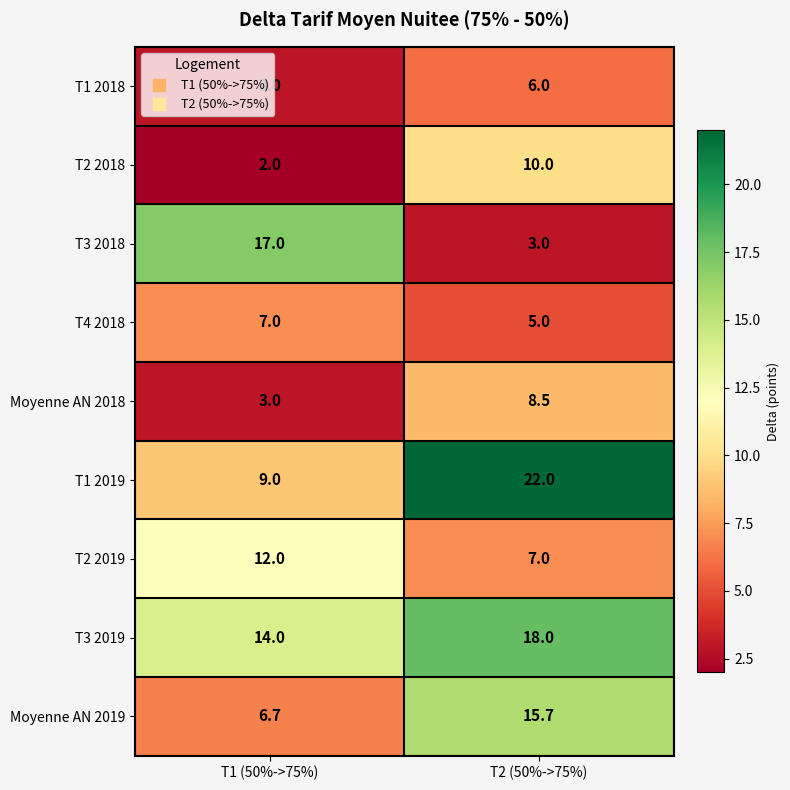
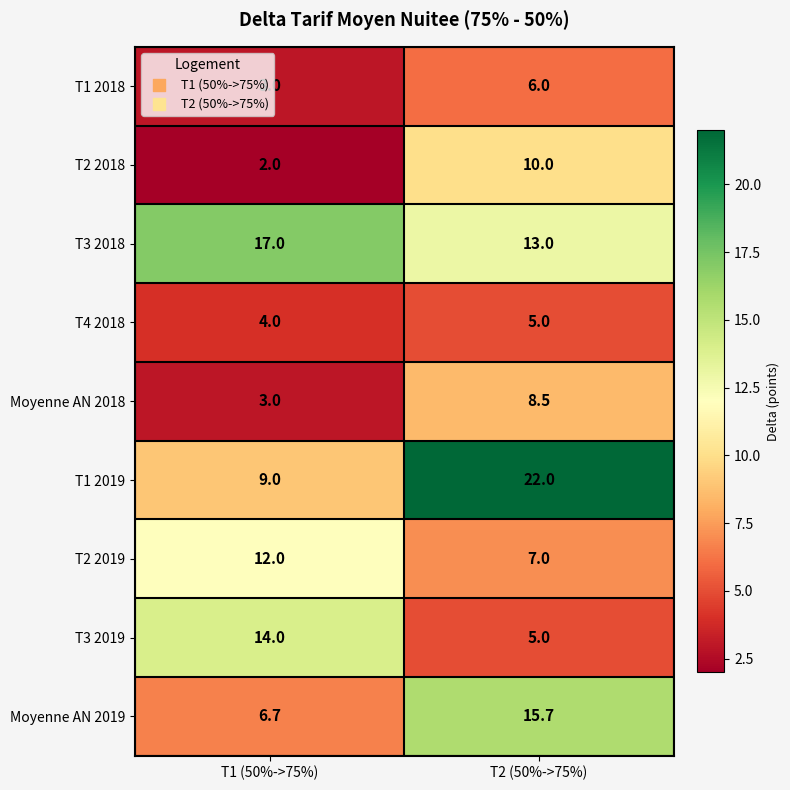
T3 2018, T2 (50%->75%): 3.0 -> 13.0
T4 2018, T1 (50%->75%): 7.0 -> 4.0
T3 2019, T2 (50%->75%): 18.0 -> 5.0
